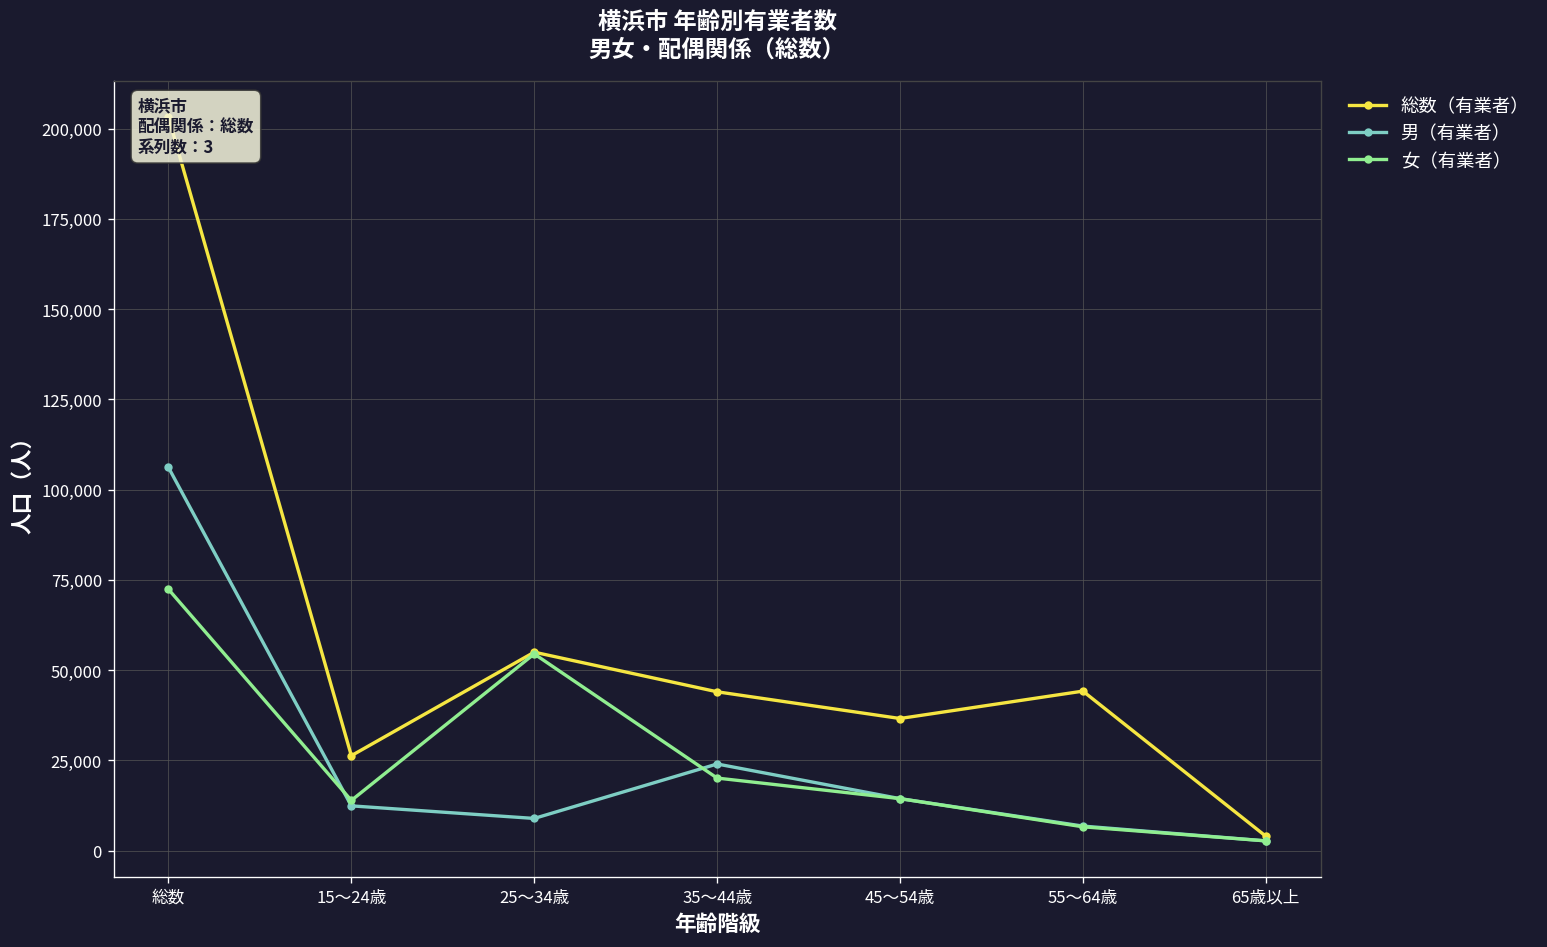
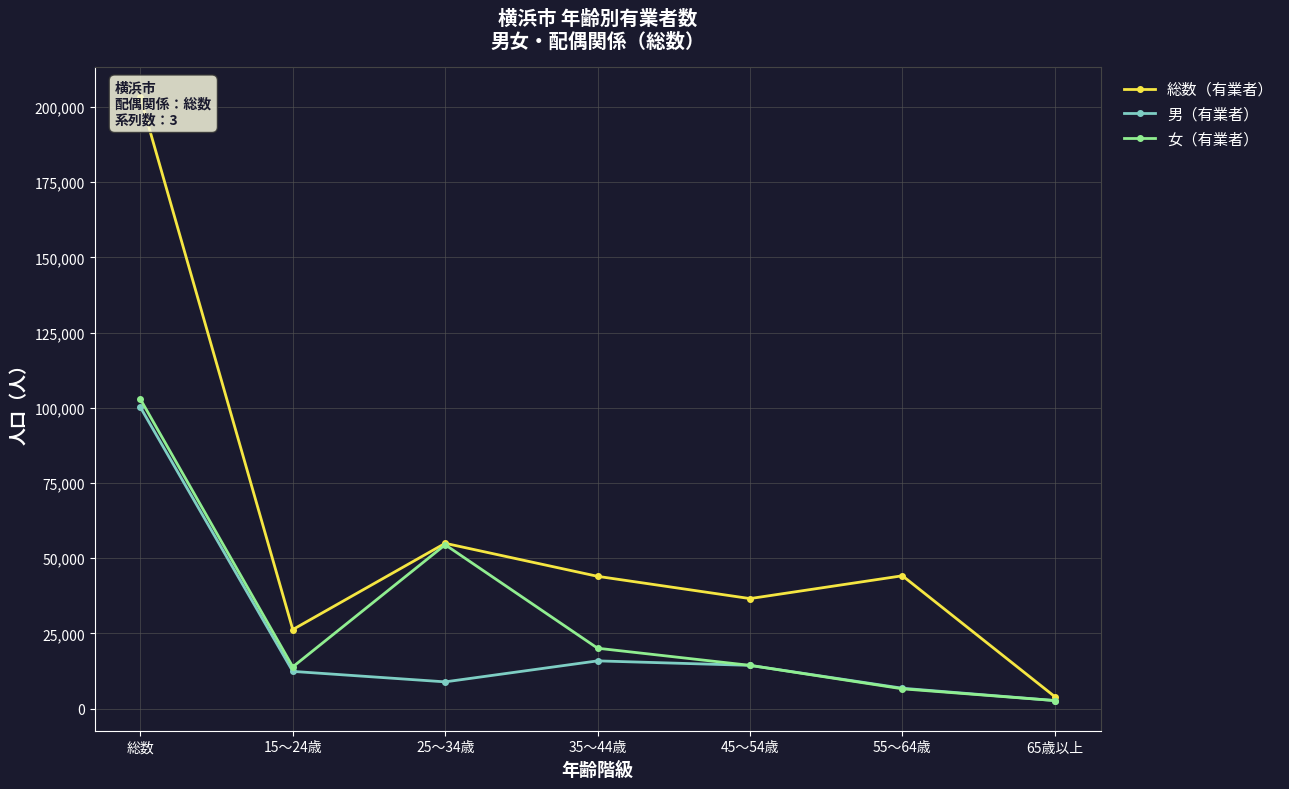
男（有業者）, 総数: 106,000 -> 100,000
女（有業者）, 総数: 72,000 -> 103,000
男（有業者）, 35～44歳: 24,000 -> 16,000
